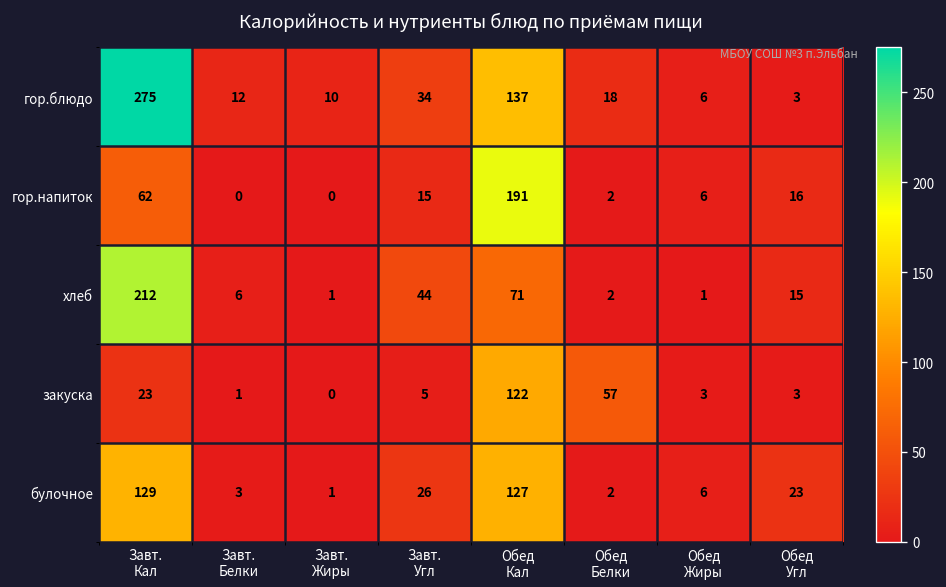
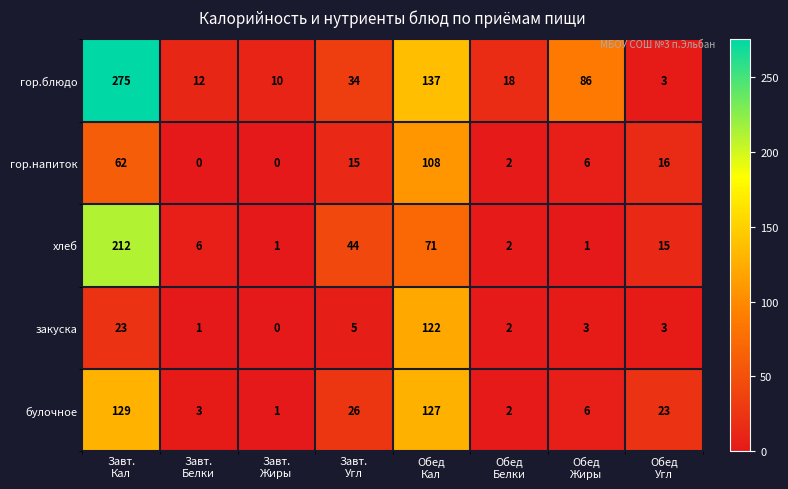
гор.блюдо, Обед Жиры: 6 -> 86
гор.напиток, Обед Кал: 191 -> 108
закуска, Обед Белки: 57 -> 2
